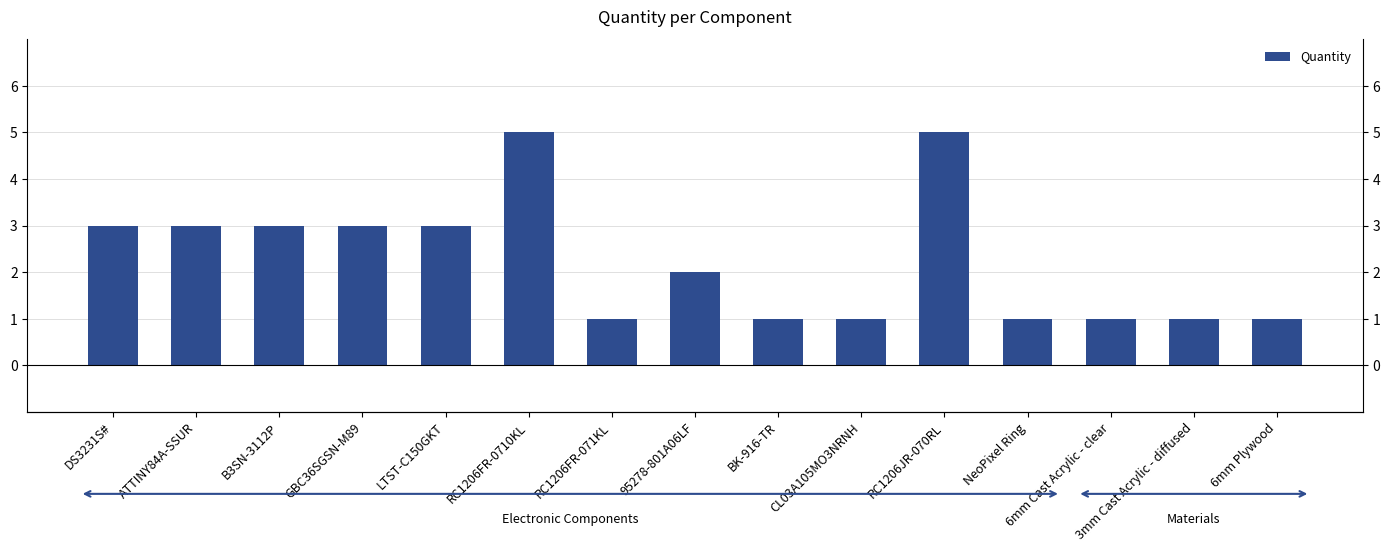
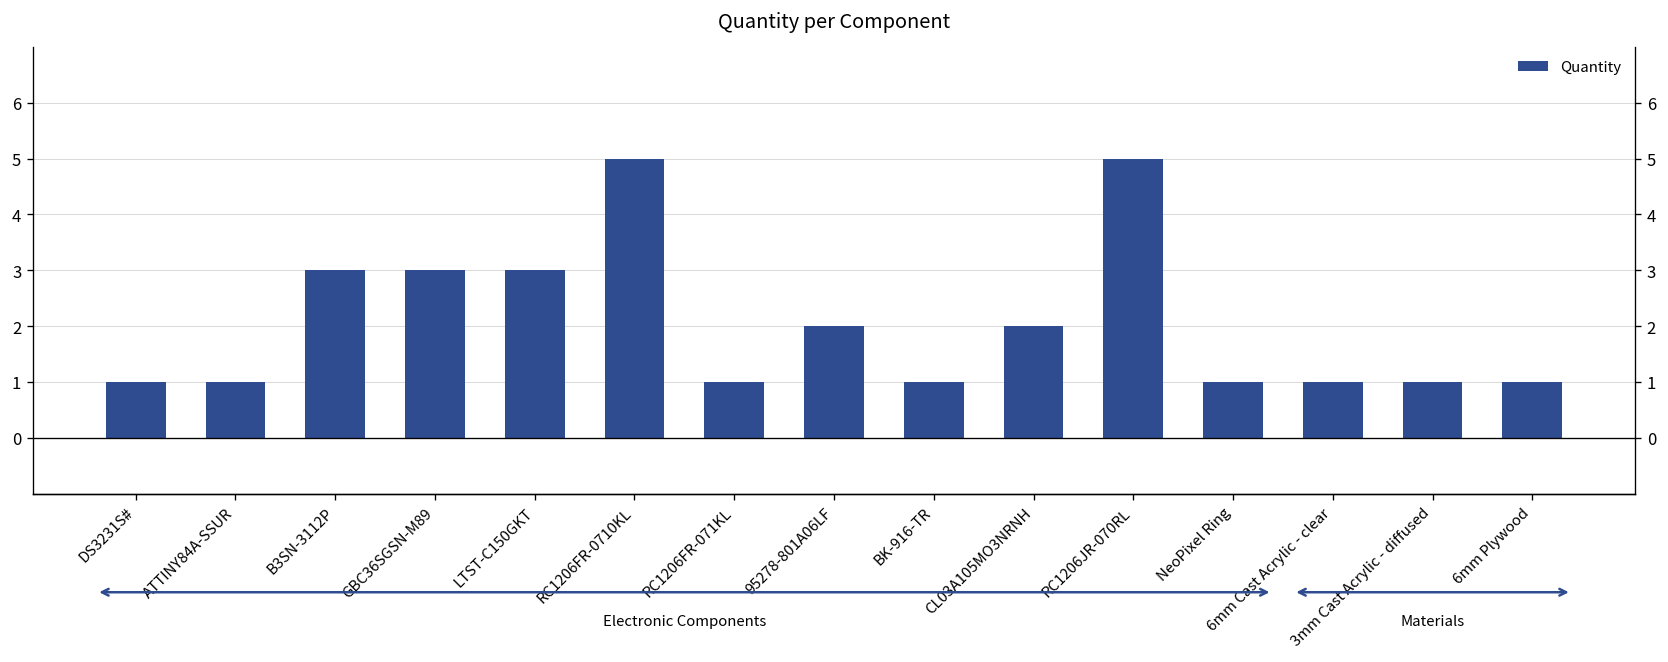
DS3231S#: 3 -> 1
ATTINY84A-SSUR: 3 -> 1
CL03A105MO3NRNH: 1 -> 2
